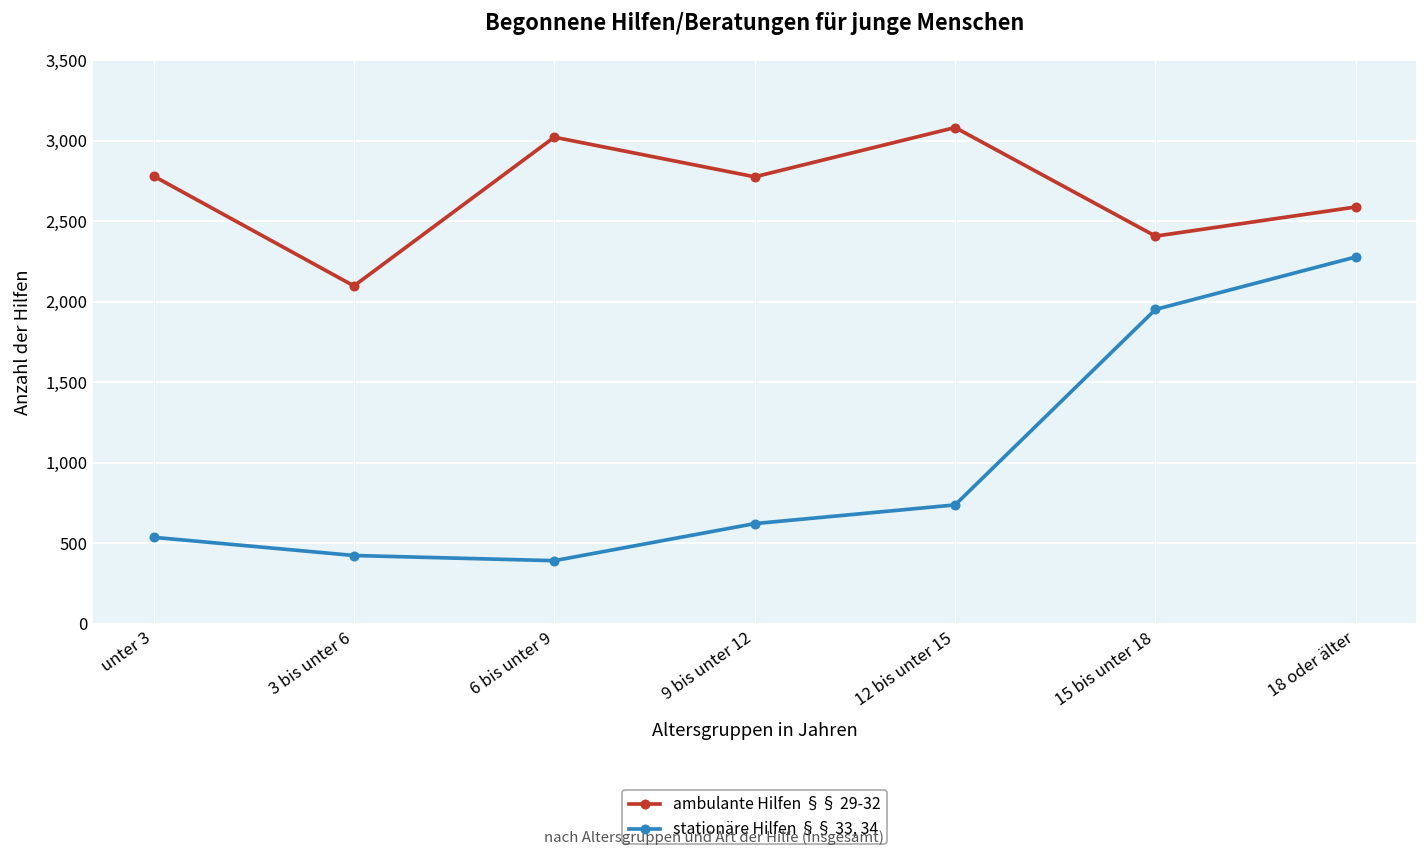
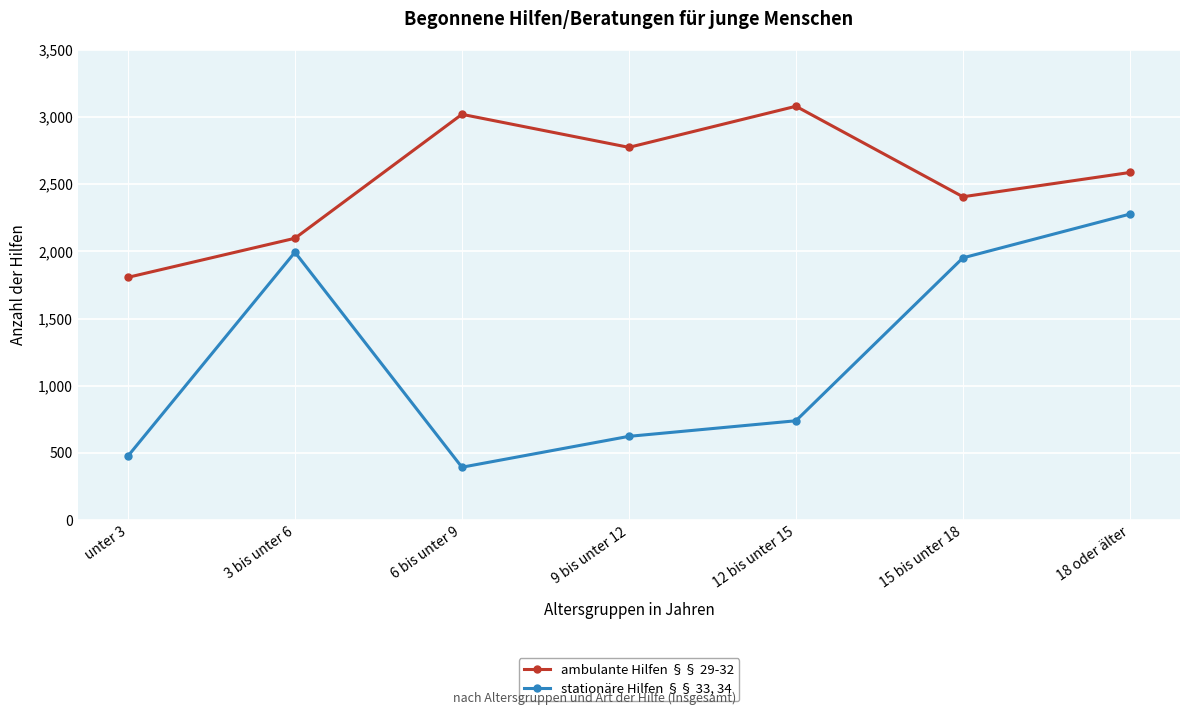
ambulante Hilfen §§ 29-32, unter 3: 2,780 -> 1,810
stationäre Hilfen §§ 33, 34, unter 3: 540 -> 480
stationäre Hilfen §§ 33, 34, 3 bis unter 6: 430 -> 1,990
